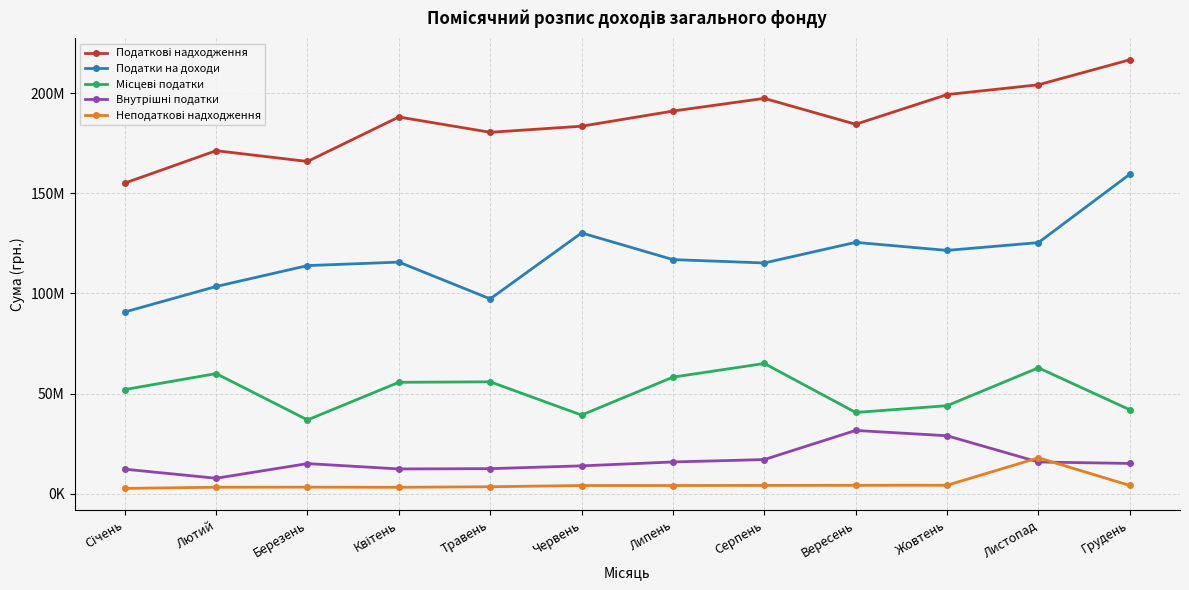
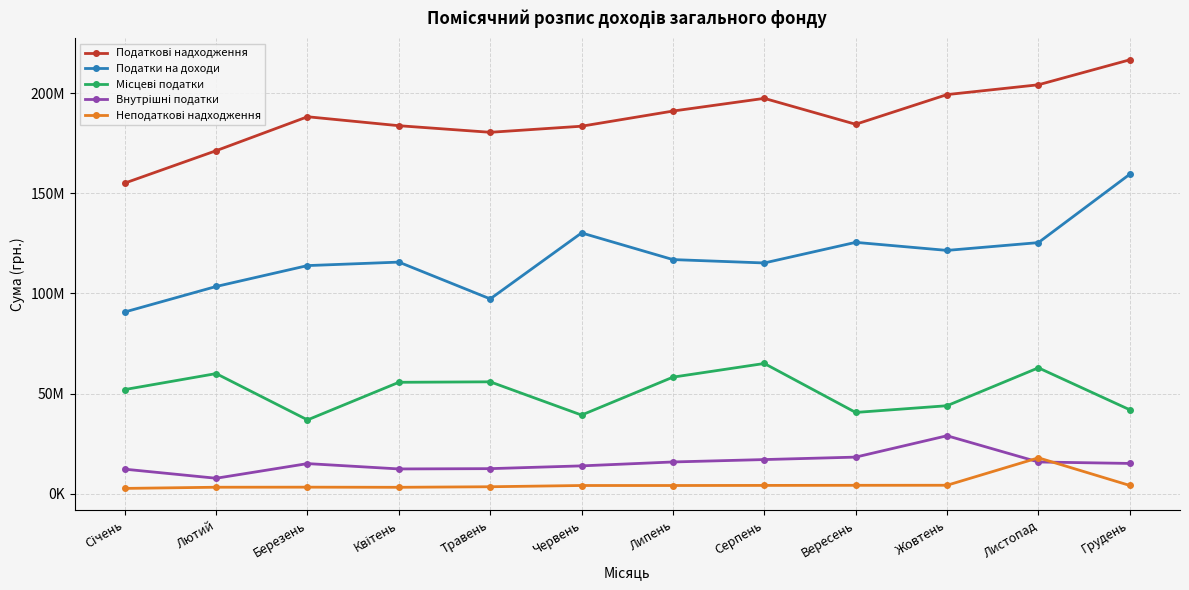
Податкові надходження, Березень: 166000000 -> 188000000
Податкові надходження, Квітень: 188000000 -> 184000000
Внутрішні податки, Вересень: 32000000 -> 18000000
